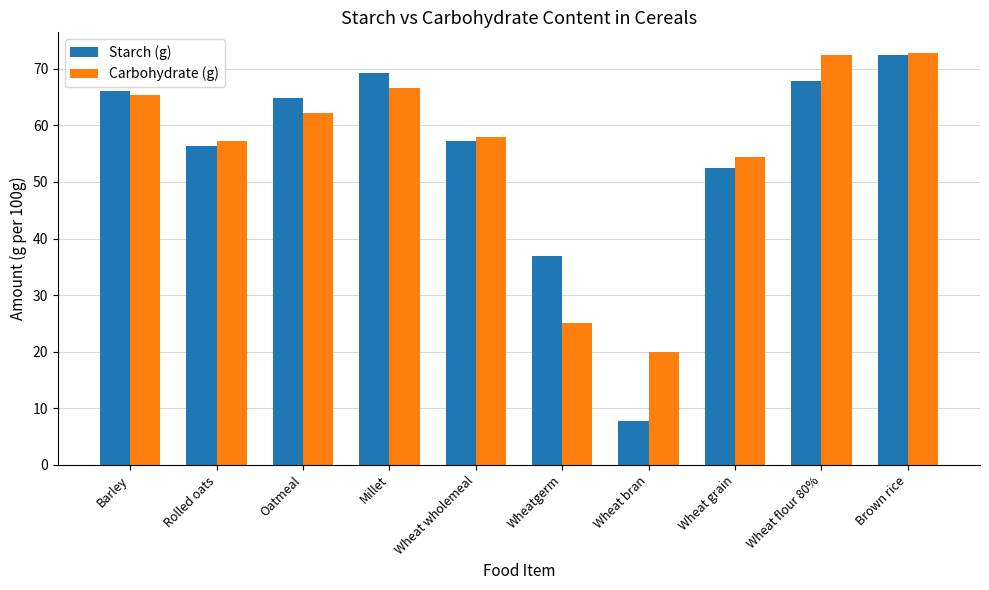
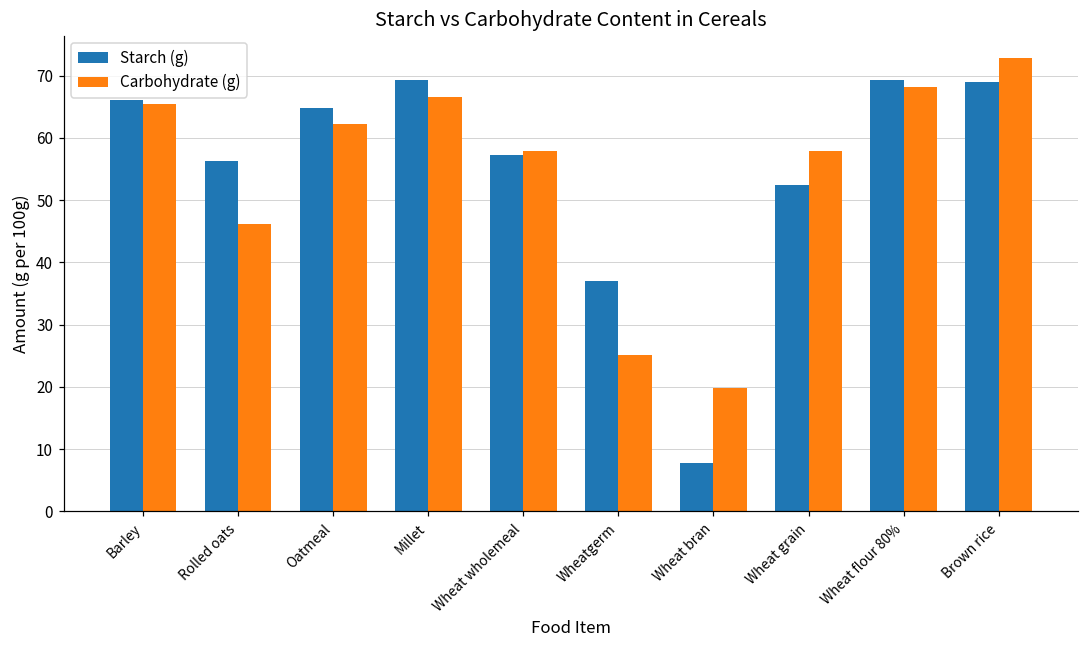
Carbohydrate (g), Rolled oats: 57 -> 46
Carbohydrate (g), Wheat grain: 54 -> 58
Starch (g), Wheat flour 80%: 68 -> 69
Carbohydrate (g), Wheat flour 80%: 73 -> 68
Starch (g), Brown rice: 72 -> 69
